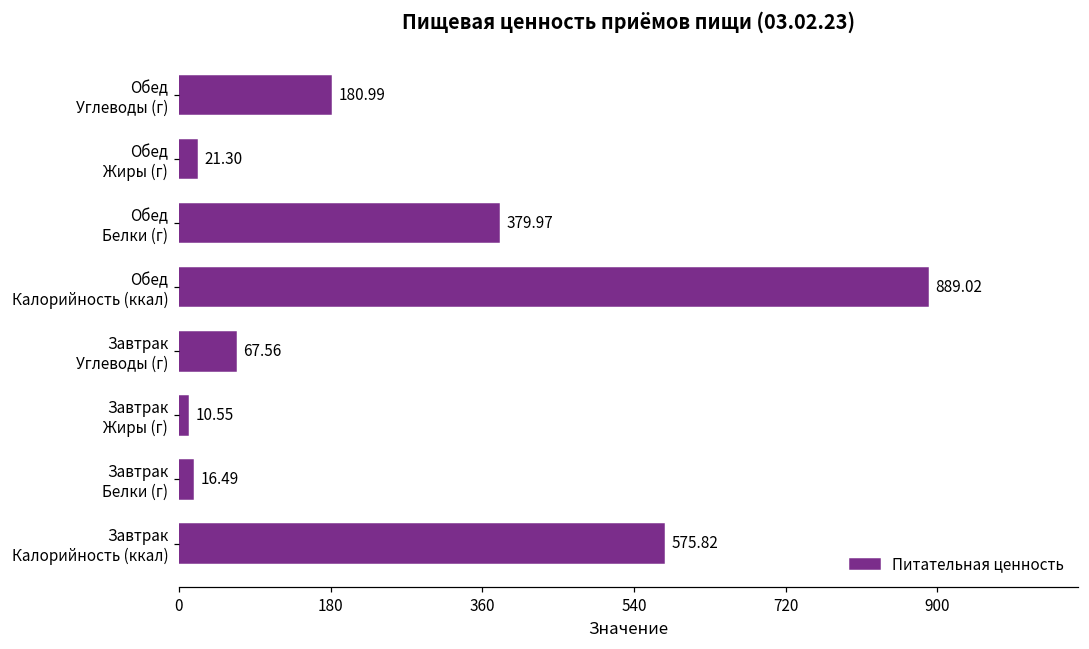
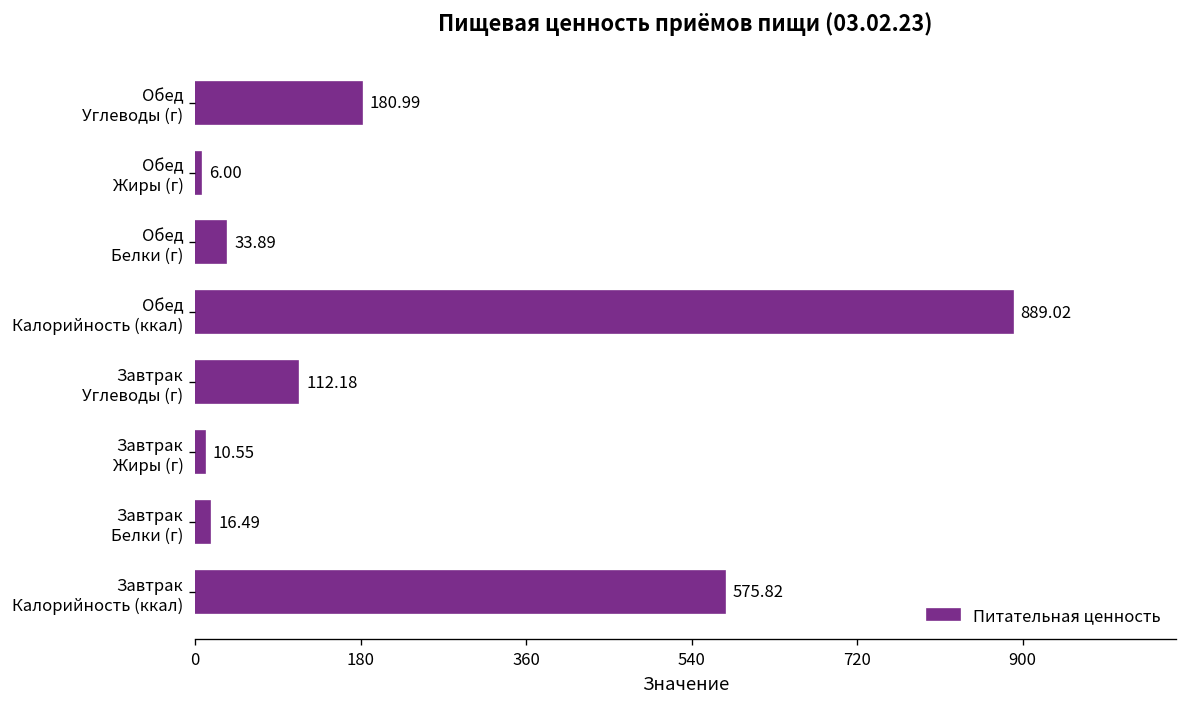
Обед Жиры (г): 21.30 -> 6.00
Обед Белки (г): 379.97 -> 33.89
Завтрак Углеводы (г): 67.56 -> 112.18
